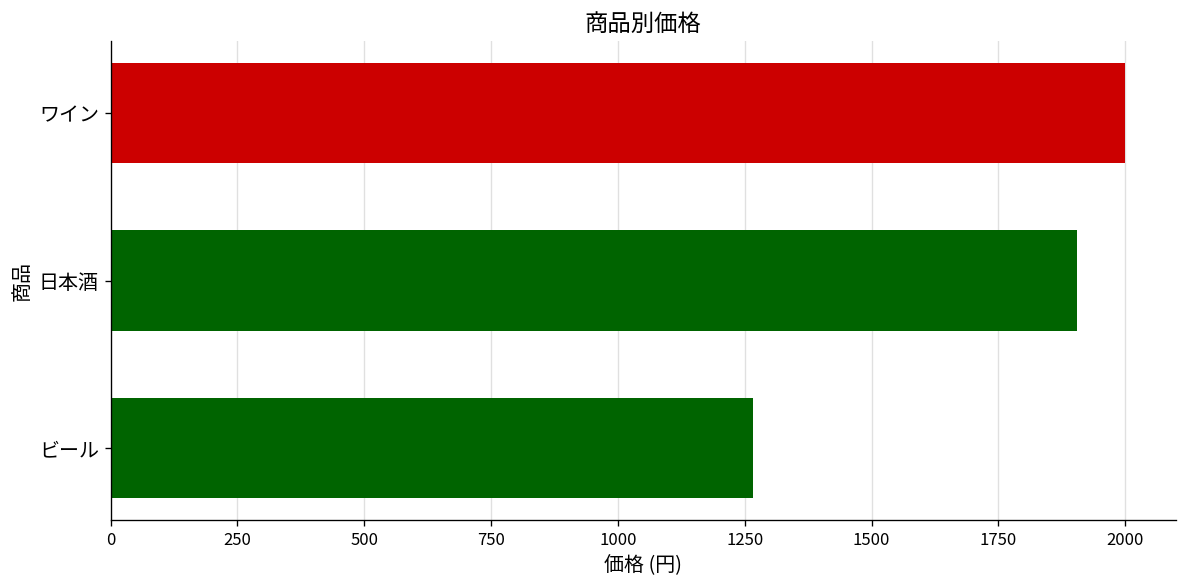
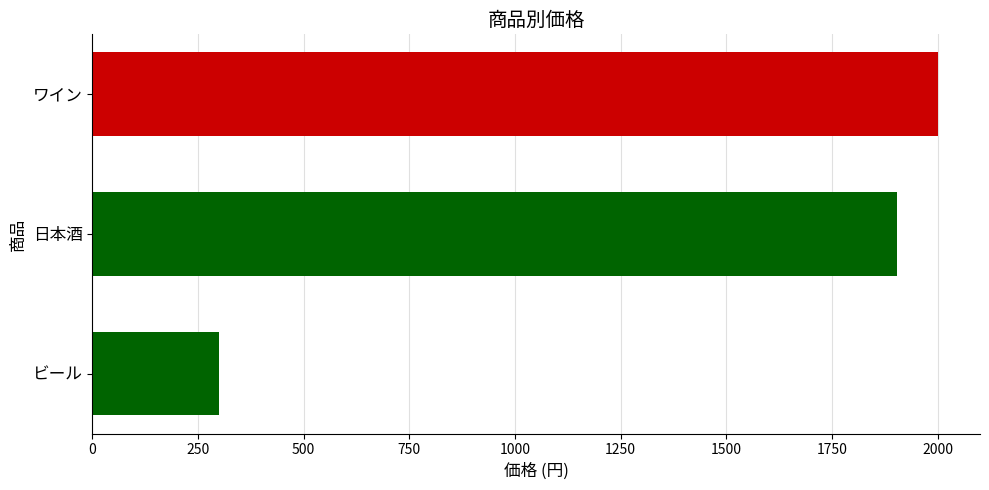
ビール: 1270 -> 300
